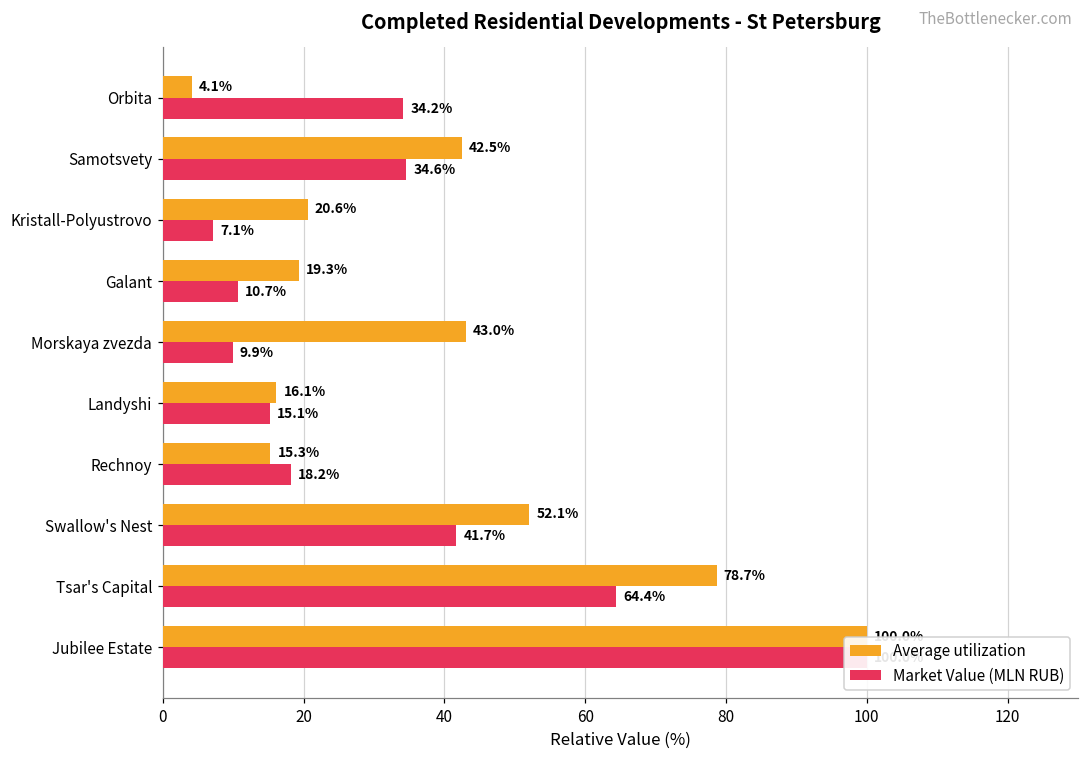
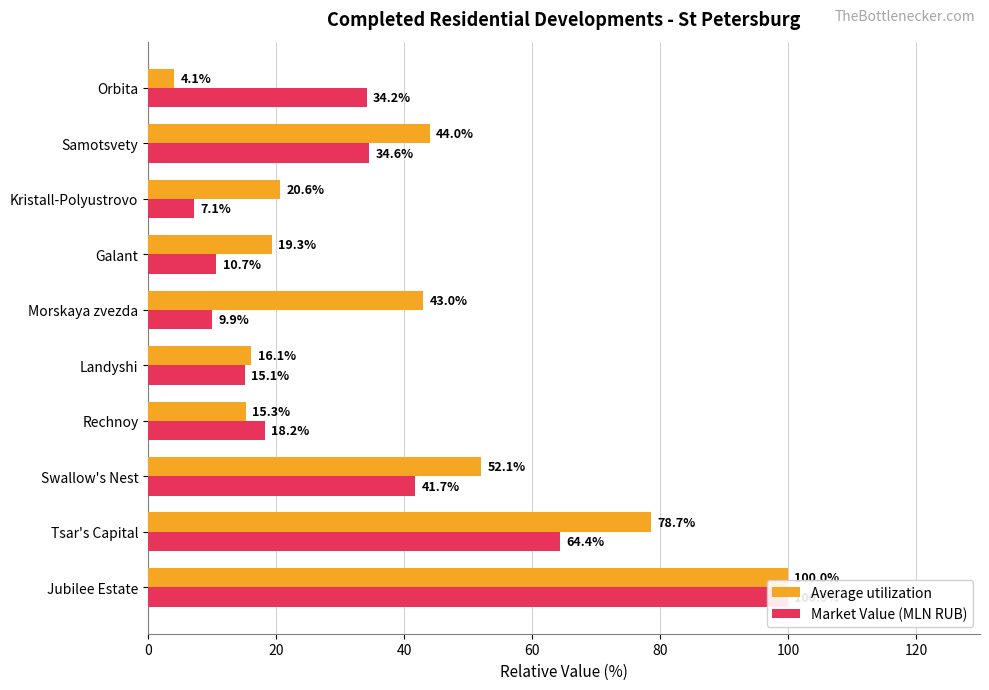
Average utilization, Samotsvety: 42.5% -> 44.0%
